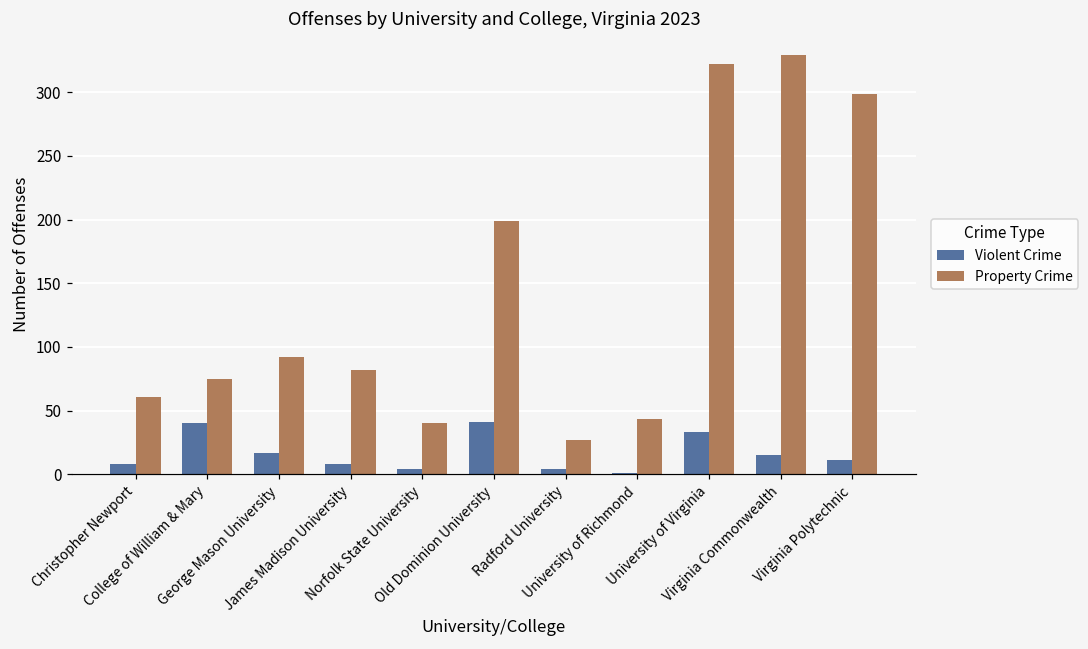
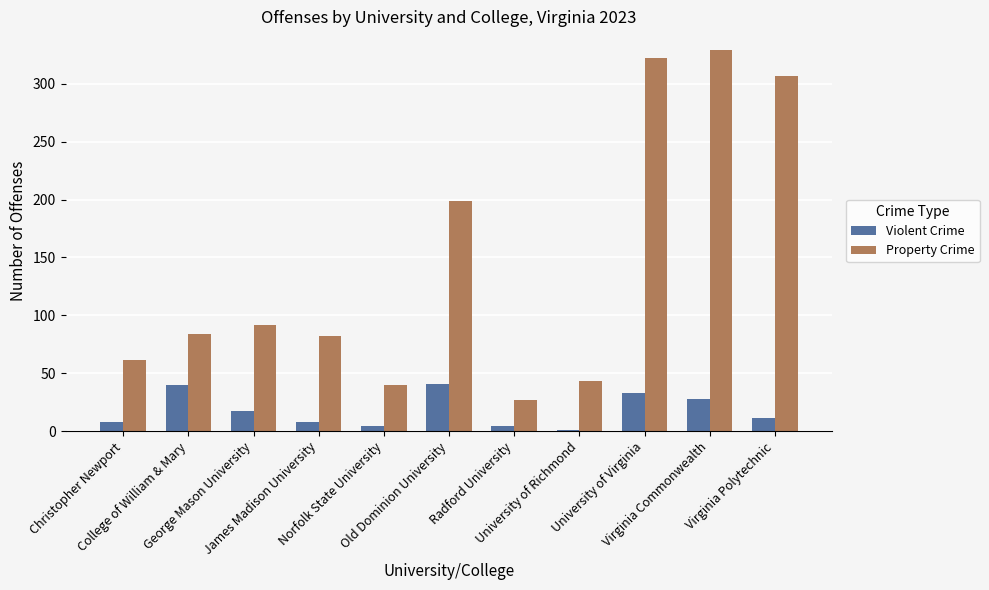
Property Crime, College of William & Mary: 75 -> 84
Violent Crime, Virginia Commonwealth: 15 -> 28
Property Crime, Virginia Polytechnic: 299 -> 307
